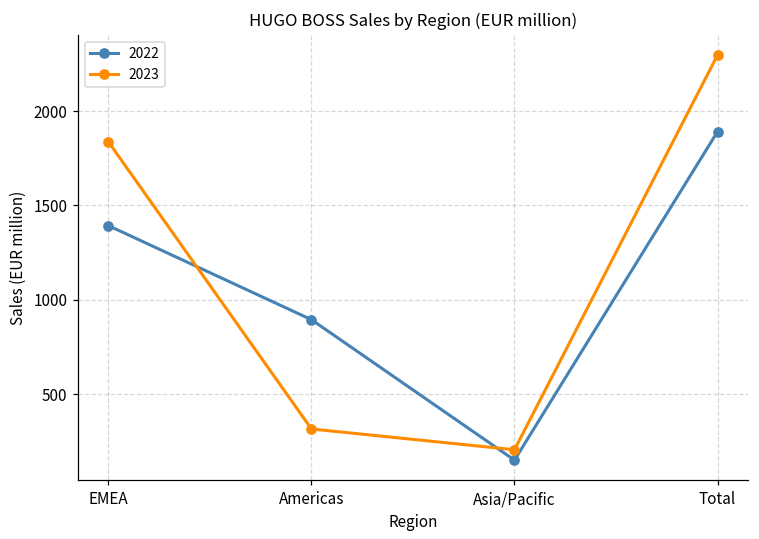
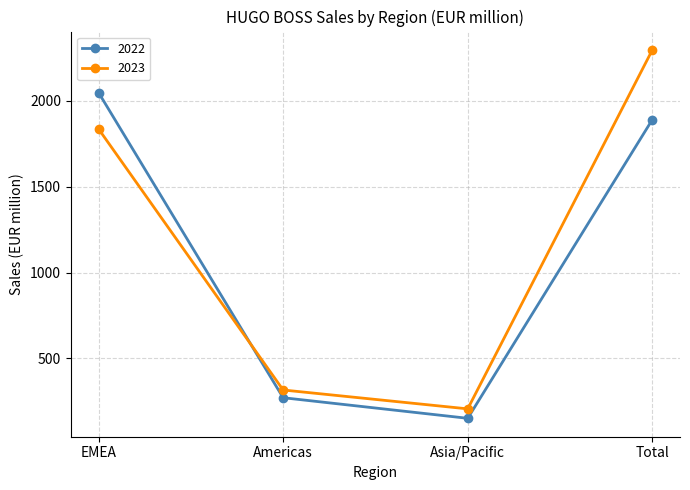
2022, EMEA: 1390 -> 2050
2022, Americas: 900 -> 270
